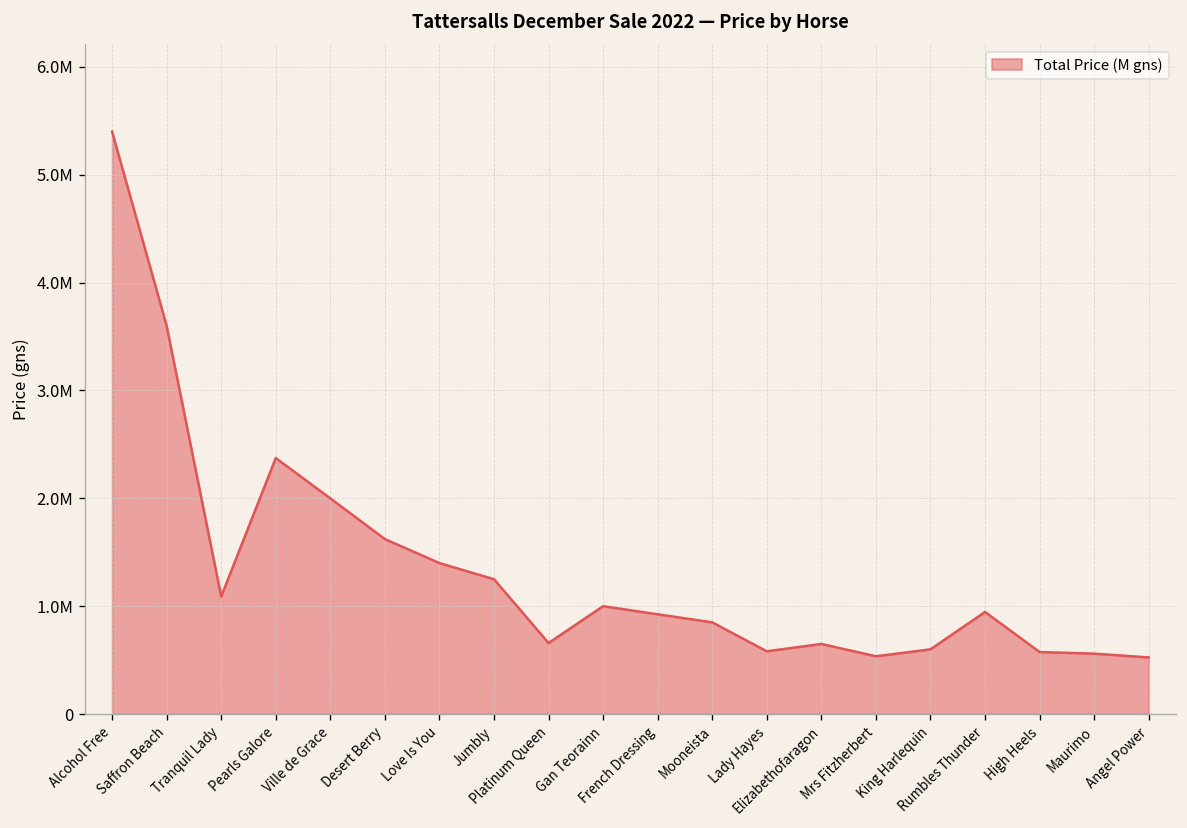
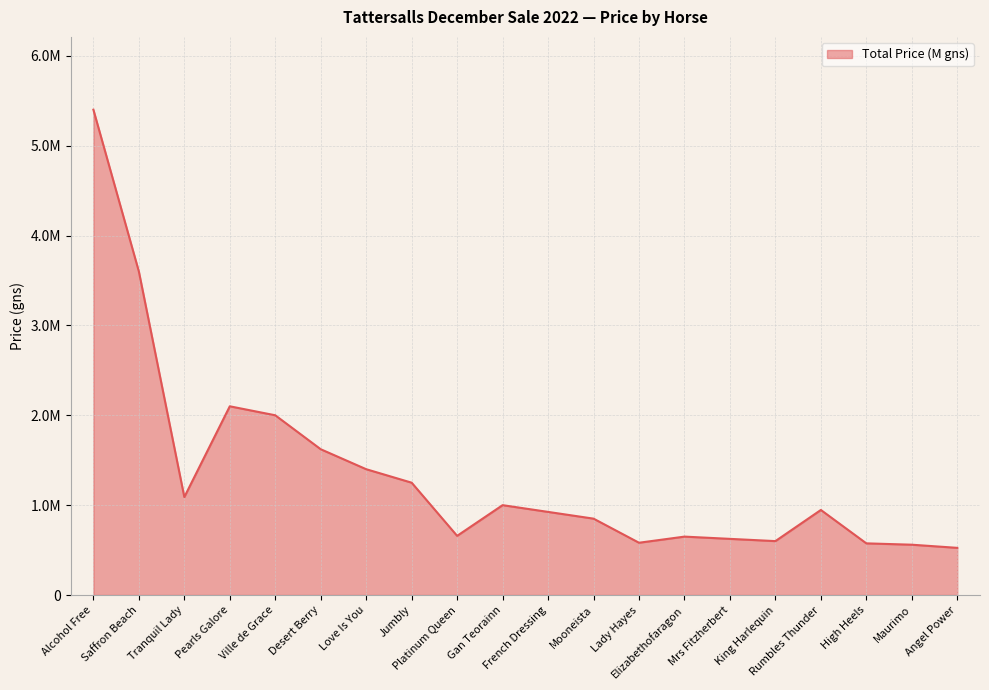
Pearls Galore: 2400000 -> 2100000
Mrs Fitzherbert: 500000 -> 600000
